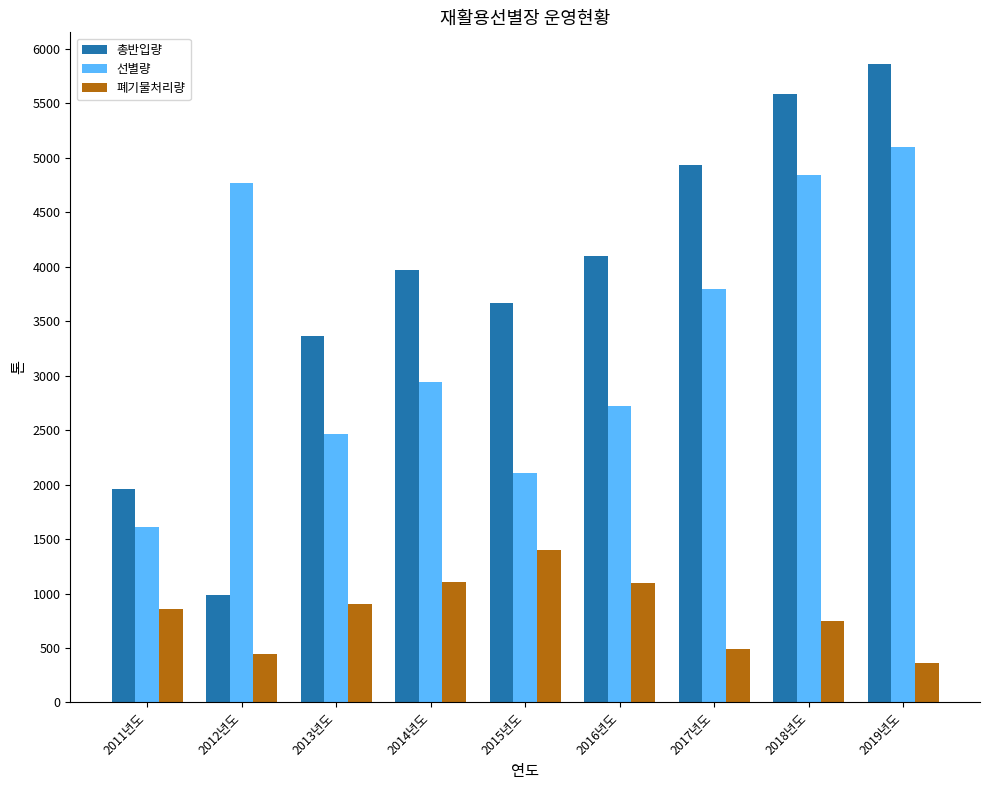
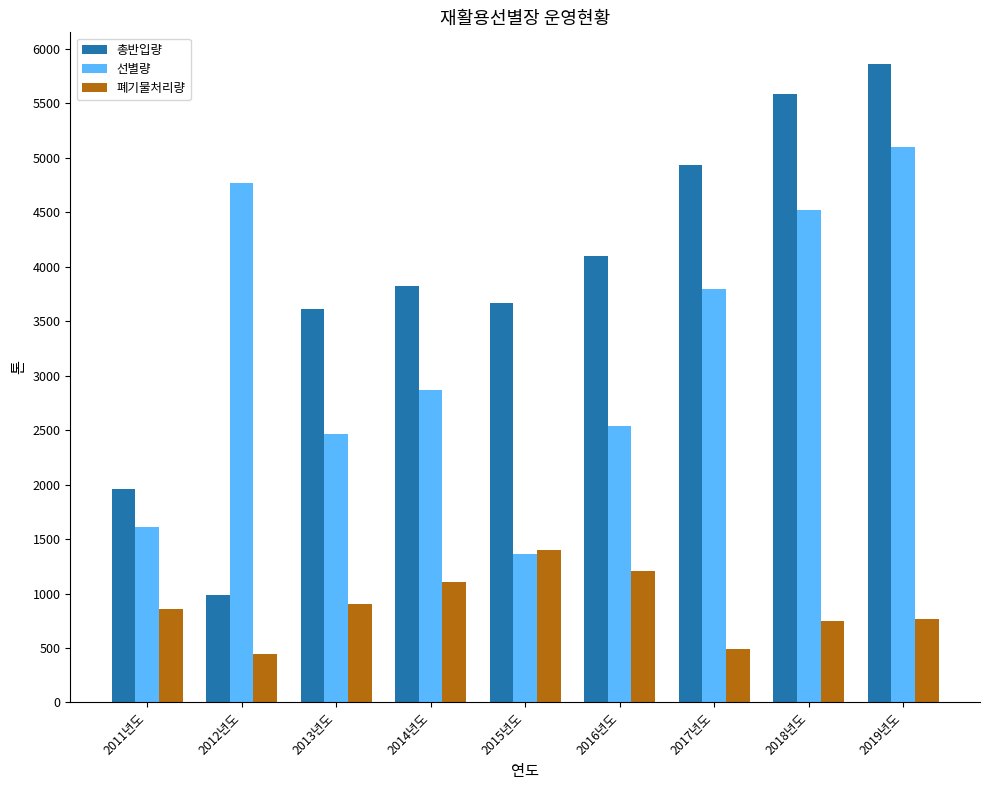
총반입량, 2013년도: 3360 -> 3610
총반입량, 2014년도: 3970 -> 3820
선별량, 2014년도: 2950 -> 2860
선별량, 2015년도: 2110 -> 1360
선별량, 2016년도: 2720 -> 2540
폐기물처리량, 2016년도: 1090 -> 1200
선별량, 2018년도: 4840 -> 4520
폐기물처리량, 2019년도: 370 -> 760
